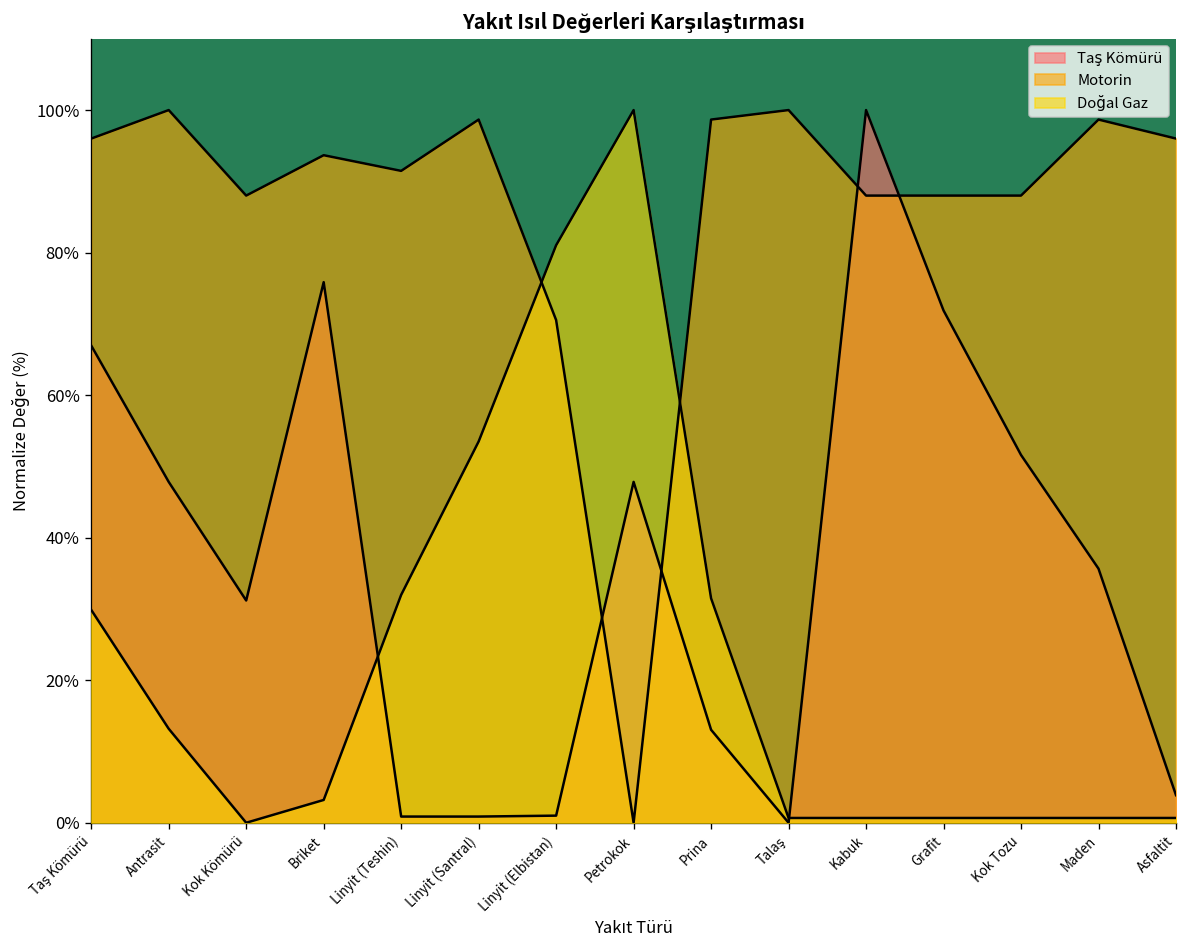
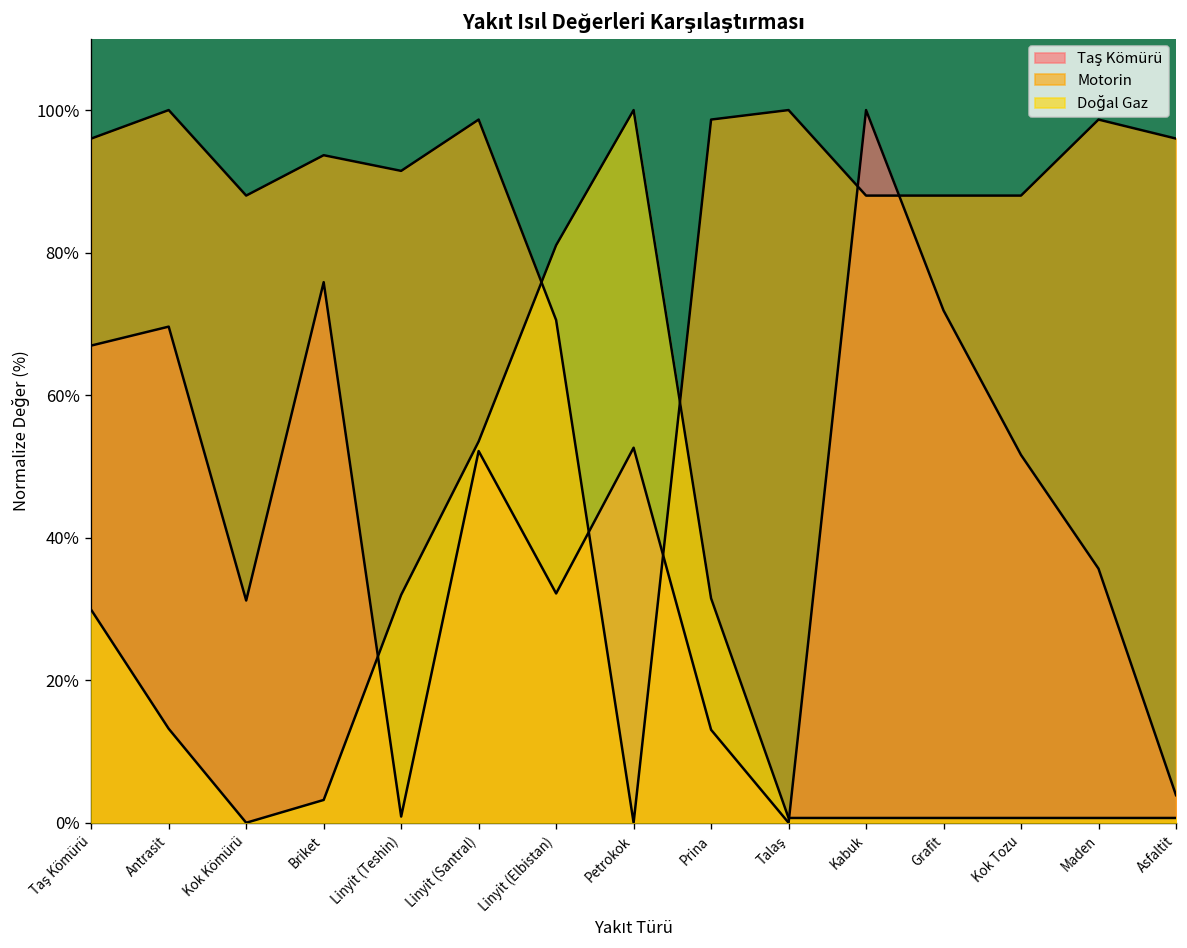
Taş Kömürü, Antrasit: 48% -> 70%
Taş Kömürü, Linyit (Santral): 1% -> 52%
Taş Kömürü, Linyit (Elbistan): 1% -> 32%
Taş Kömürü, Petrokok: 48% -> 53%
